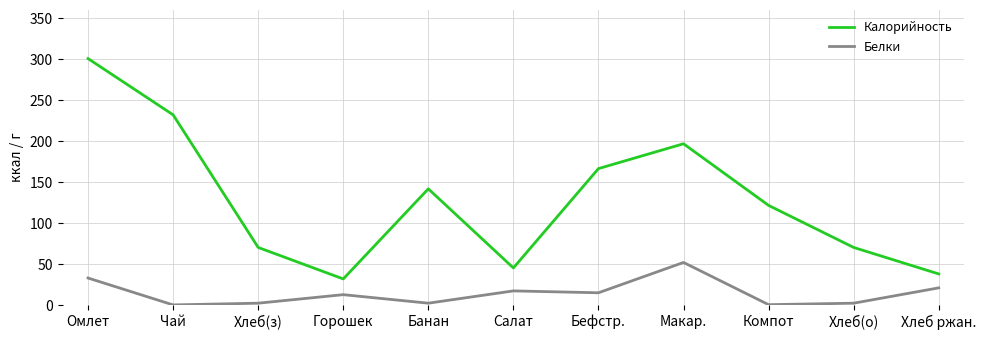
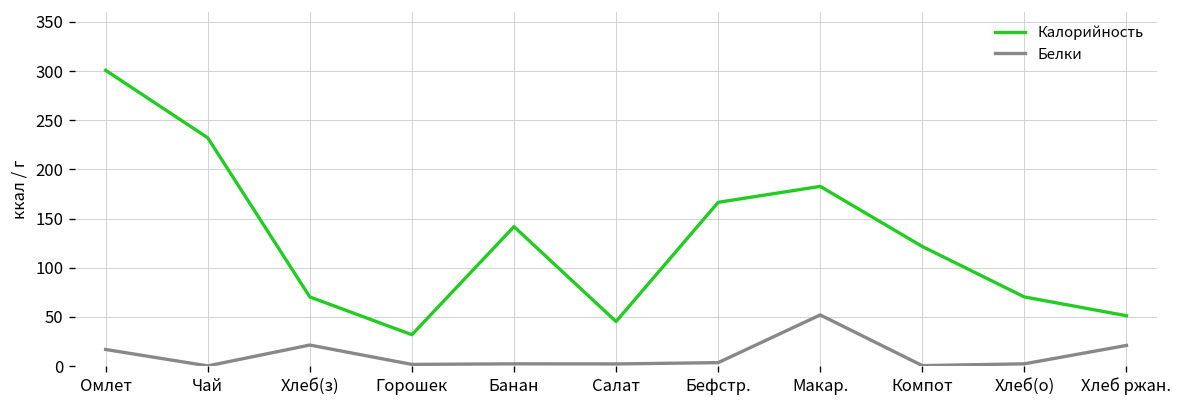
Белки, Омлет: 30 -> 20
Белки, Хлеб(з): 0 -> 20
Белки, Горошек: 10 -> 0
Белки, Салат: 20 -> 0
Белки, Бефстр.: 20 -> 0
Калорийность, Макар.: 200 -> 180
Калорийность, Хлеб ржан.: 40 -> 50
